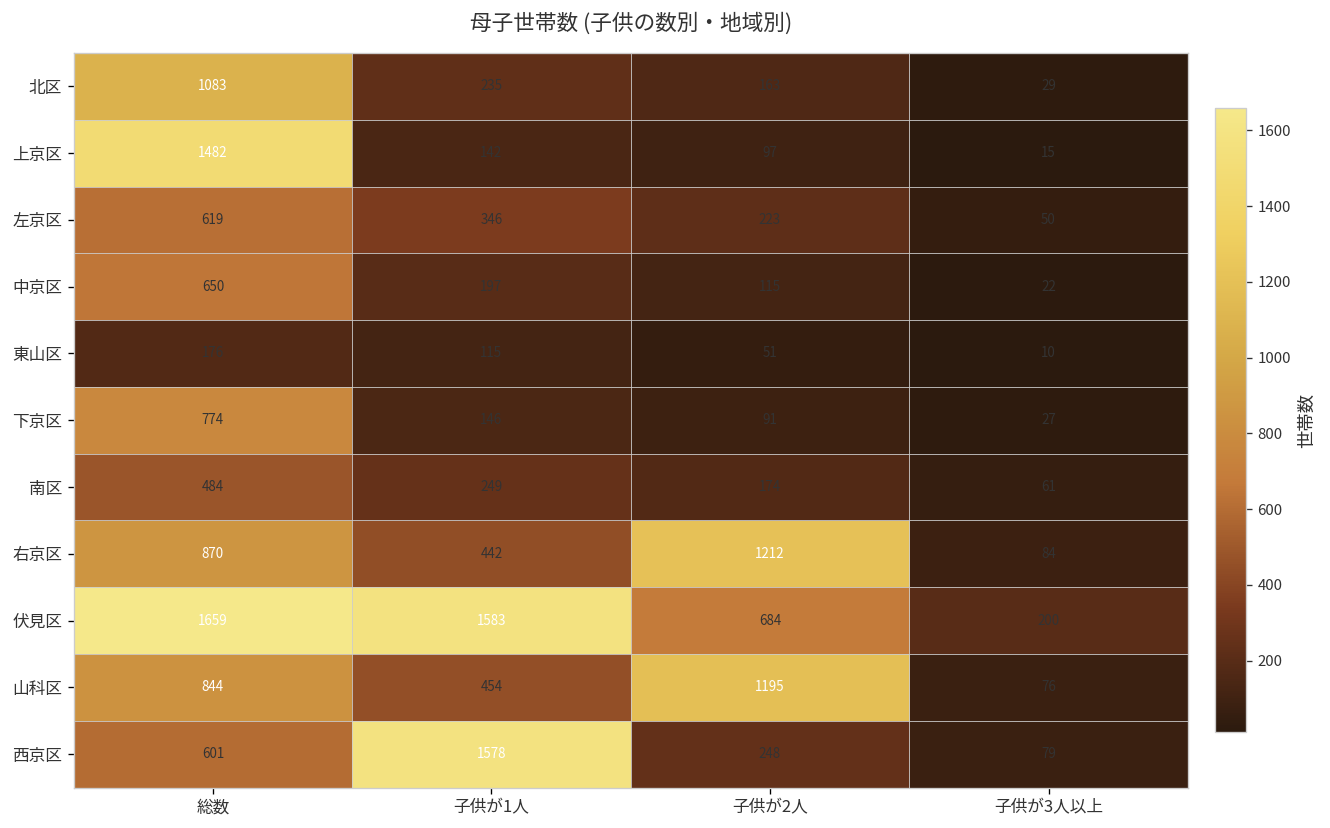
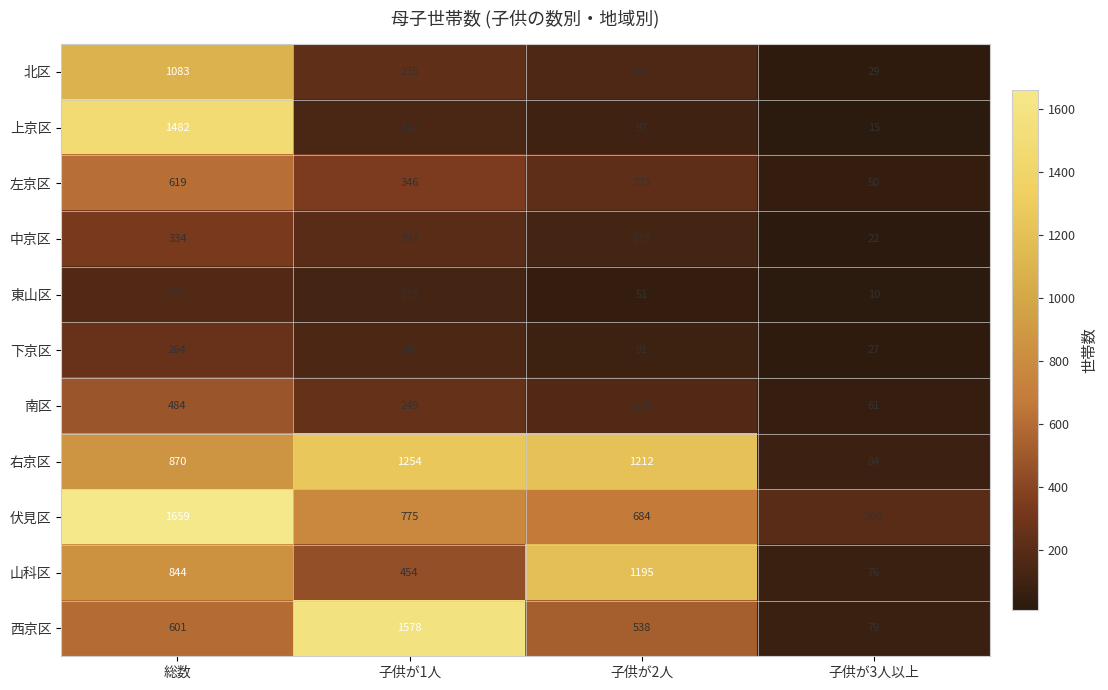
中京区, 総数: 650 -> 334
下京区, 総数: 774 -> 264
右京区, 子供が1人: 442 -> 1254
伏見区, 子供が1人: 1583 -> 775
西京区, 子供が2人: 248 -> 538
